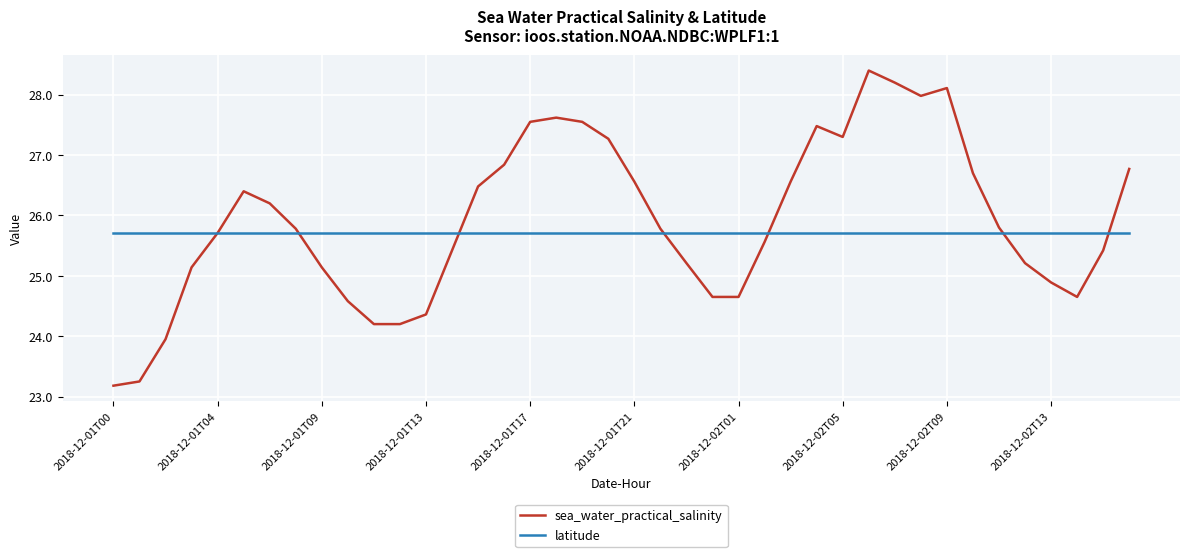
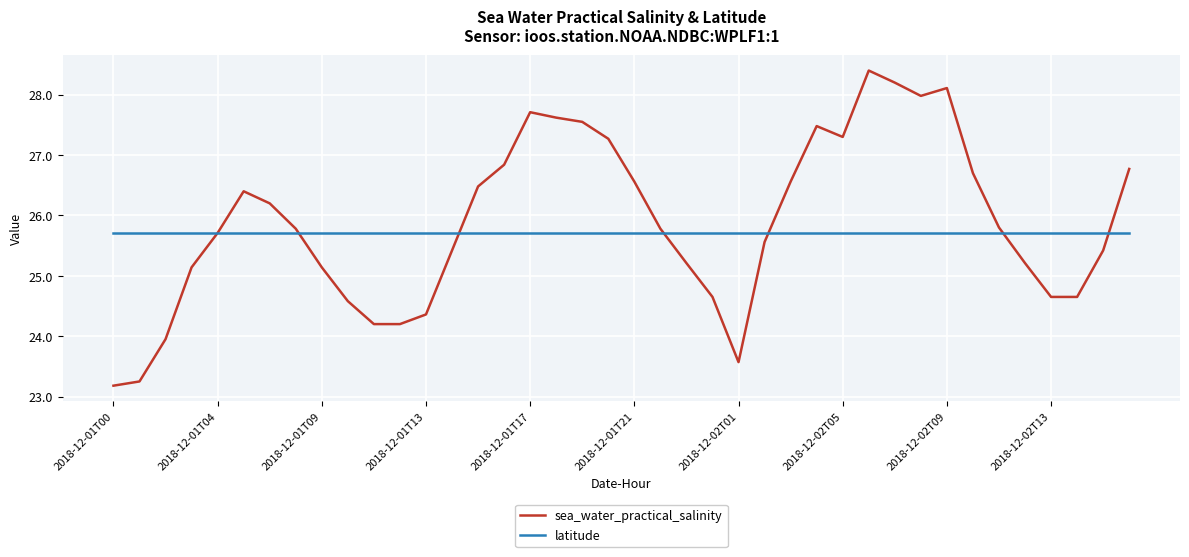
sea_water_practical_salinity, 2018-12-01T17: 27.6 -> 27.7
sea_water_practical_salinity, 2018-12-02T01: 24.7 -> 23.6
sea_water_practical_salinity, 2018-12-02T13: 24.9 -> 24.7
